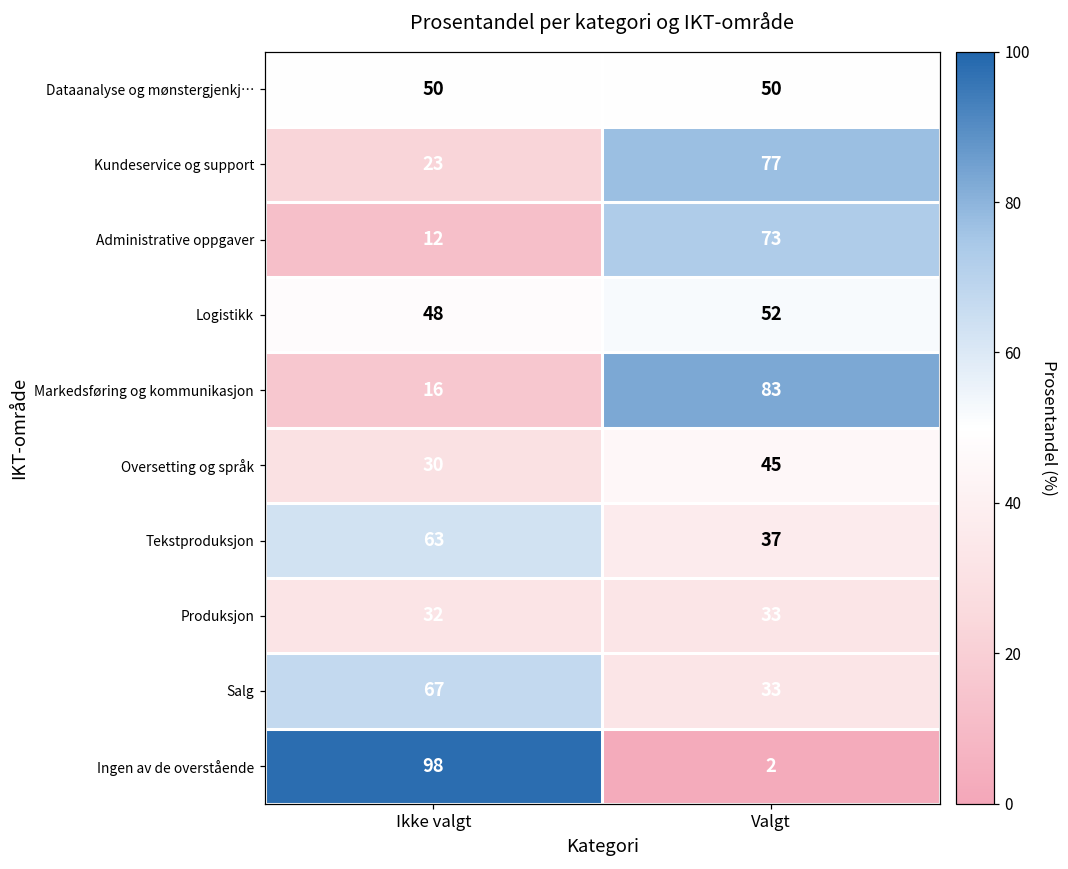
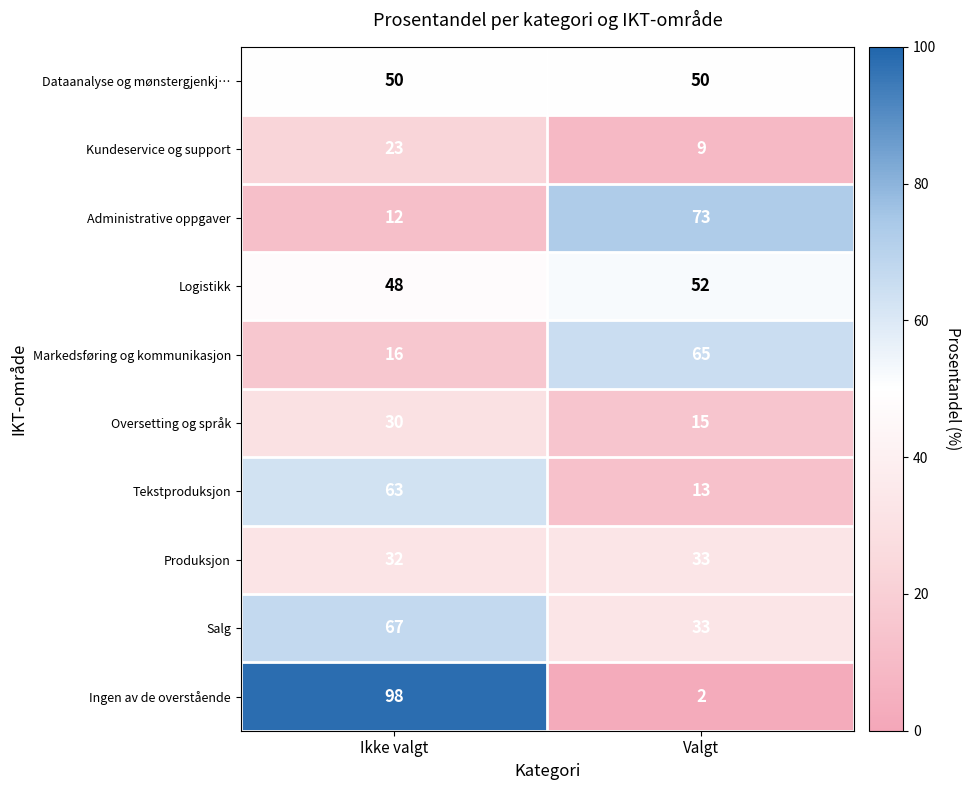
Kundeservice og support, Valgt: 77 -> 9
Markedsføring og kommunikasjon, Valgt: 83 -> 65
Oversetting og språk, Valgt: 45 -> 15
Tekstproduksjon, Valgt: 37 -> 13
